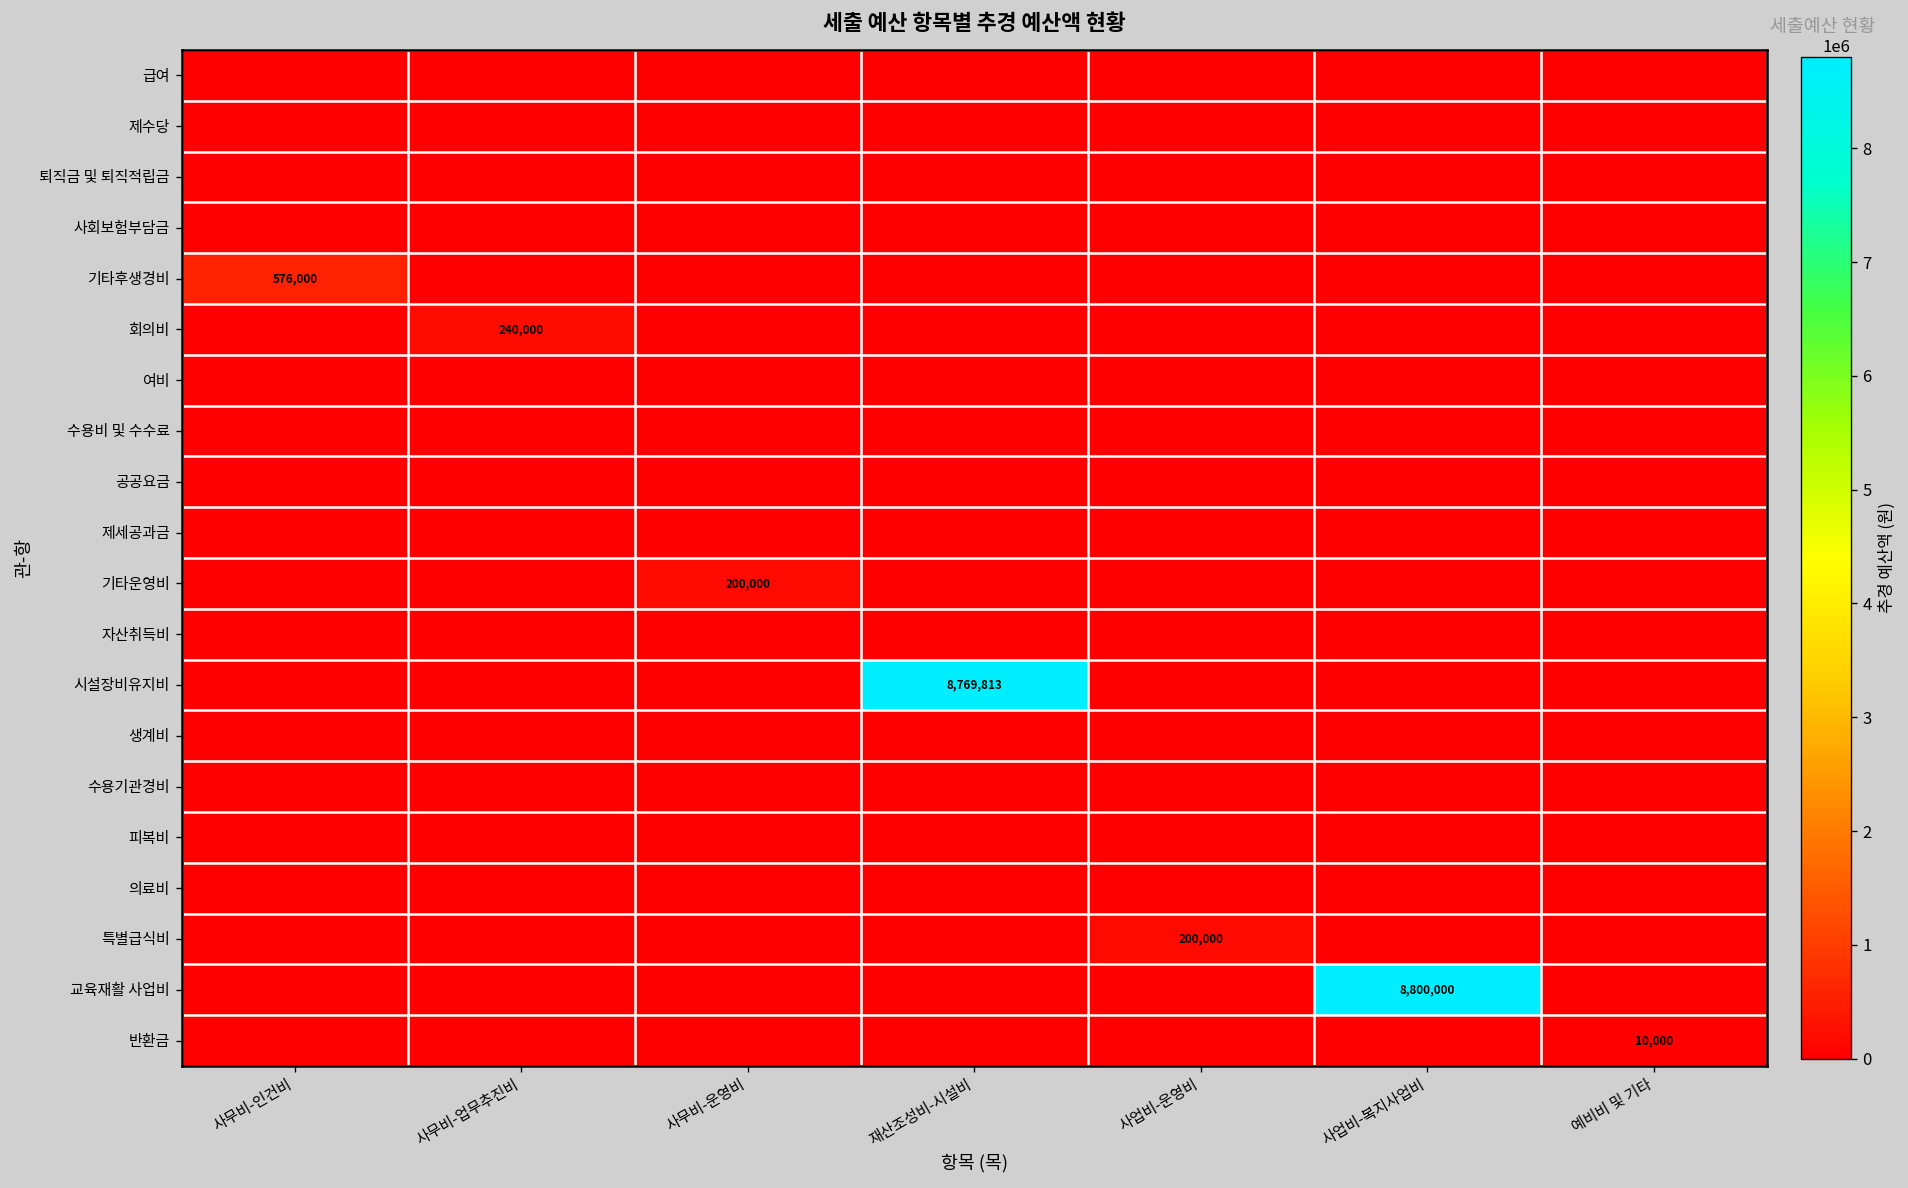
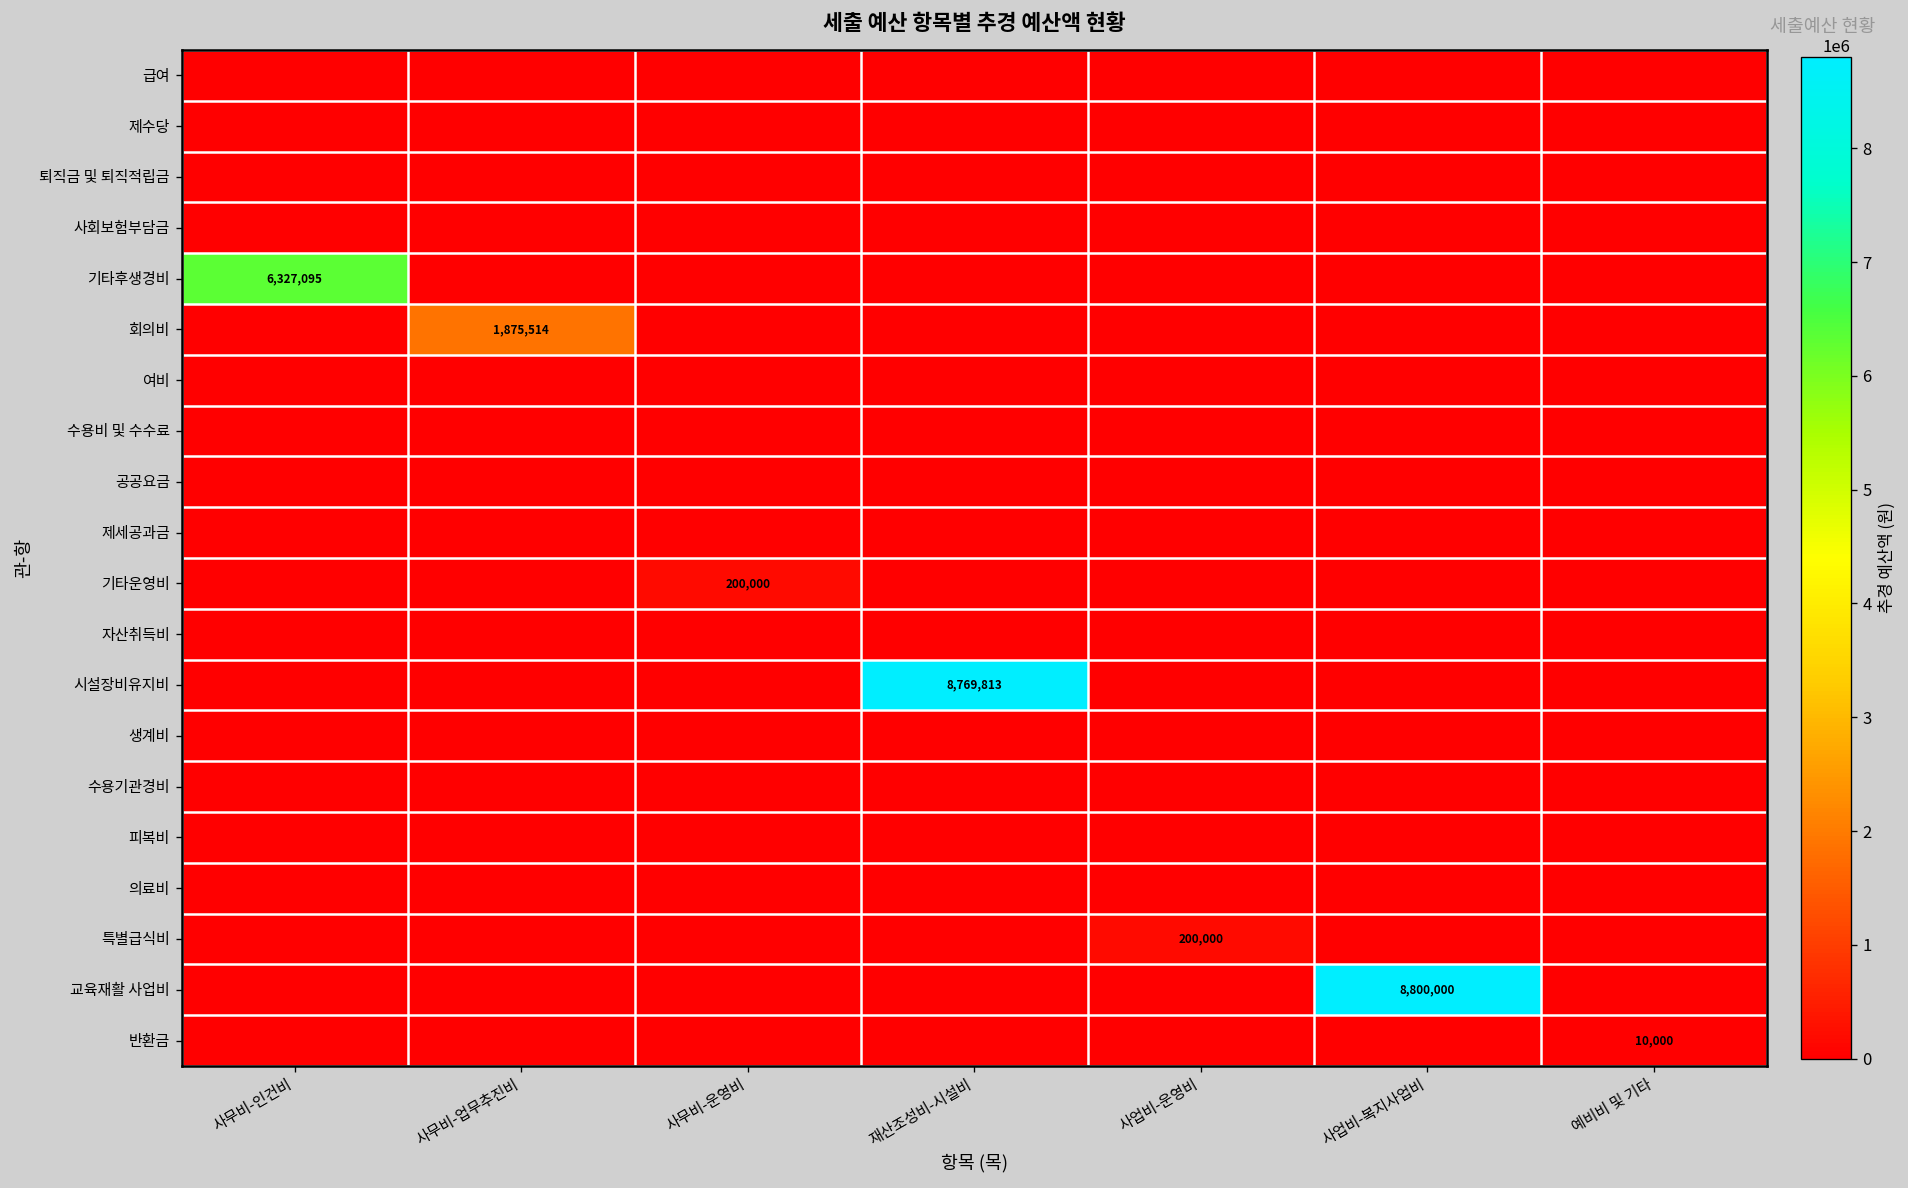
기타후생경비, 사무비-인건비: 576,000 -> 6,327,095
회의비, 사무비-업무추진비: 240,000 -> 1,875,514
